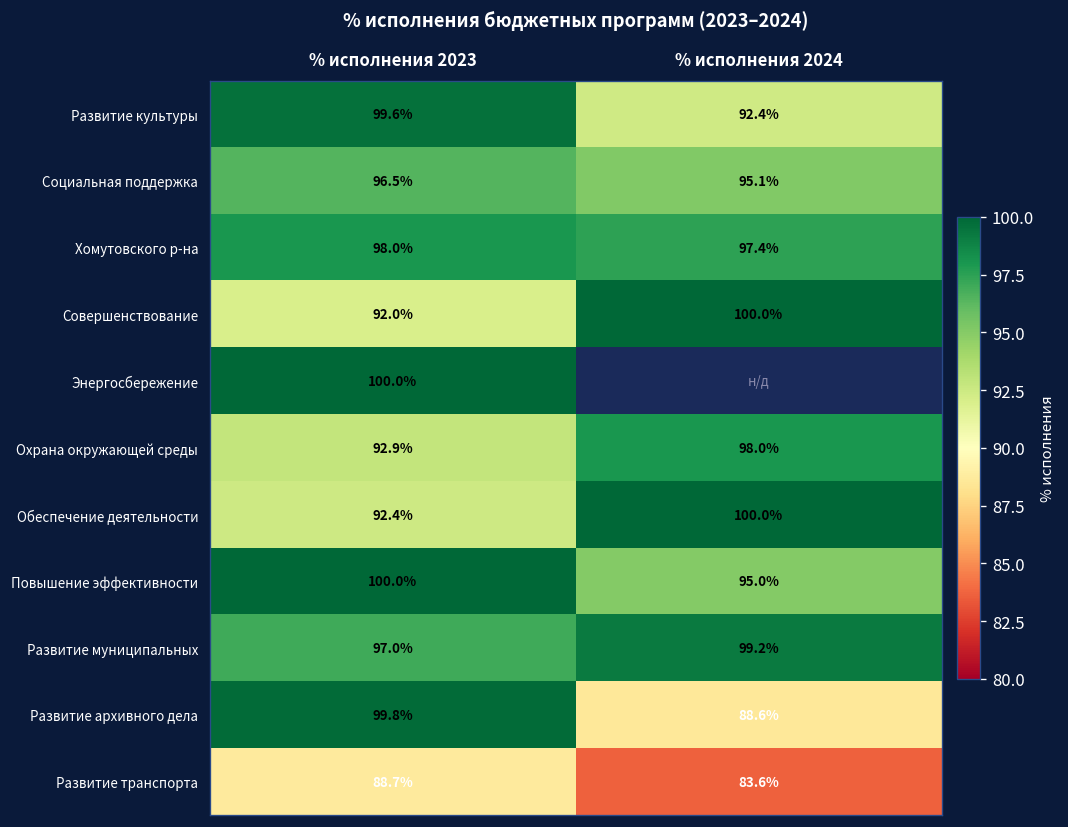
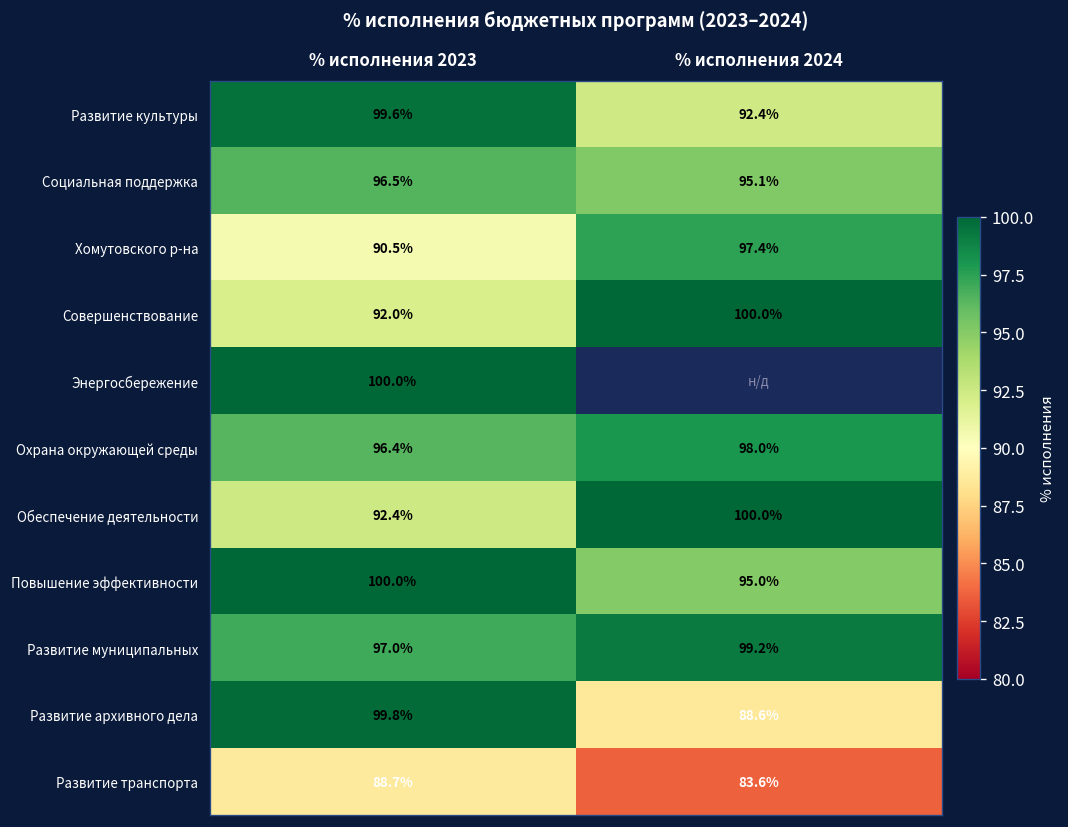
Хомутовского р-на, % исполнения 2023: 98.0% -> 90.5%
Охрана окружающей среды, % исполнения 2023: 92.9% -> 96.4%
